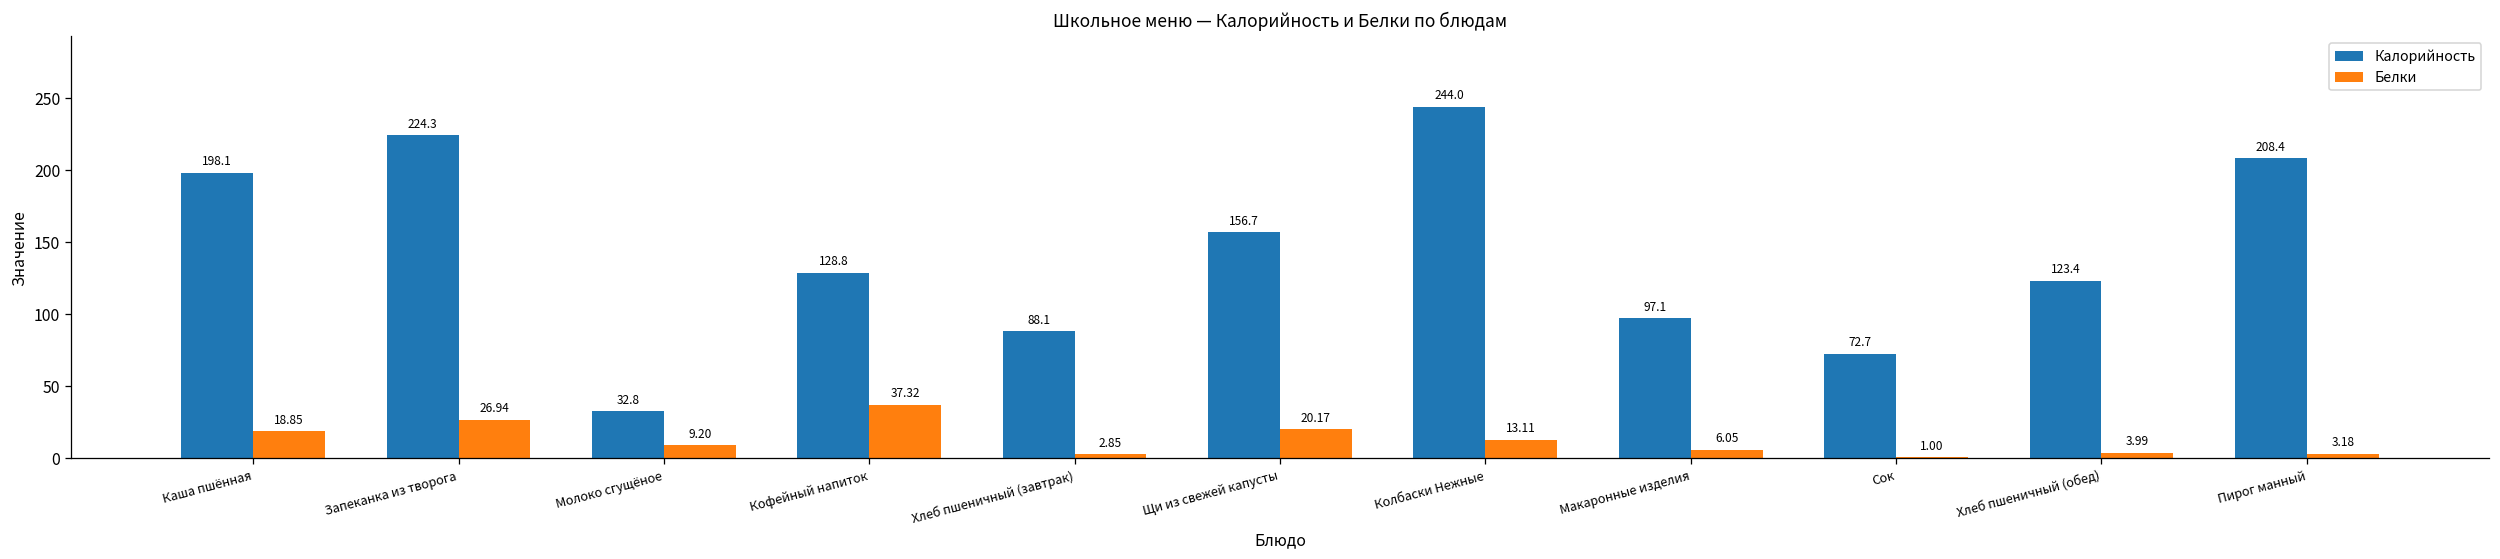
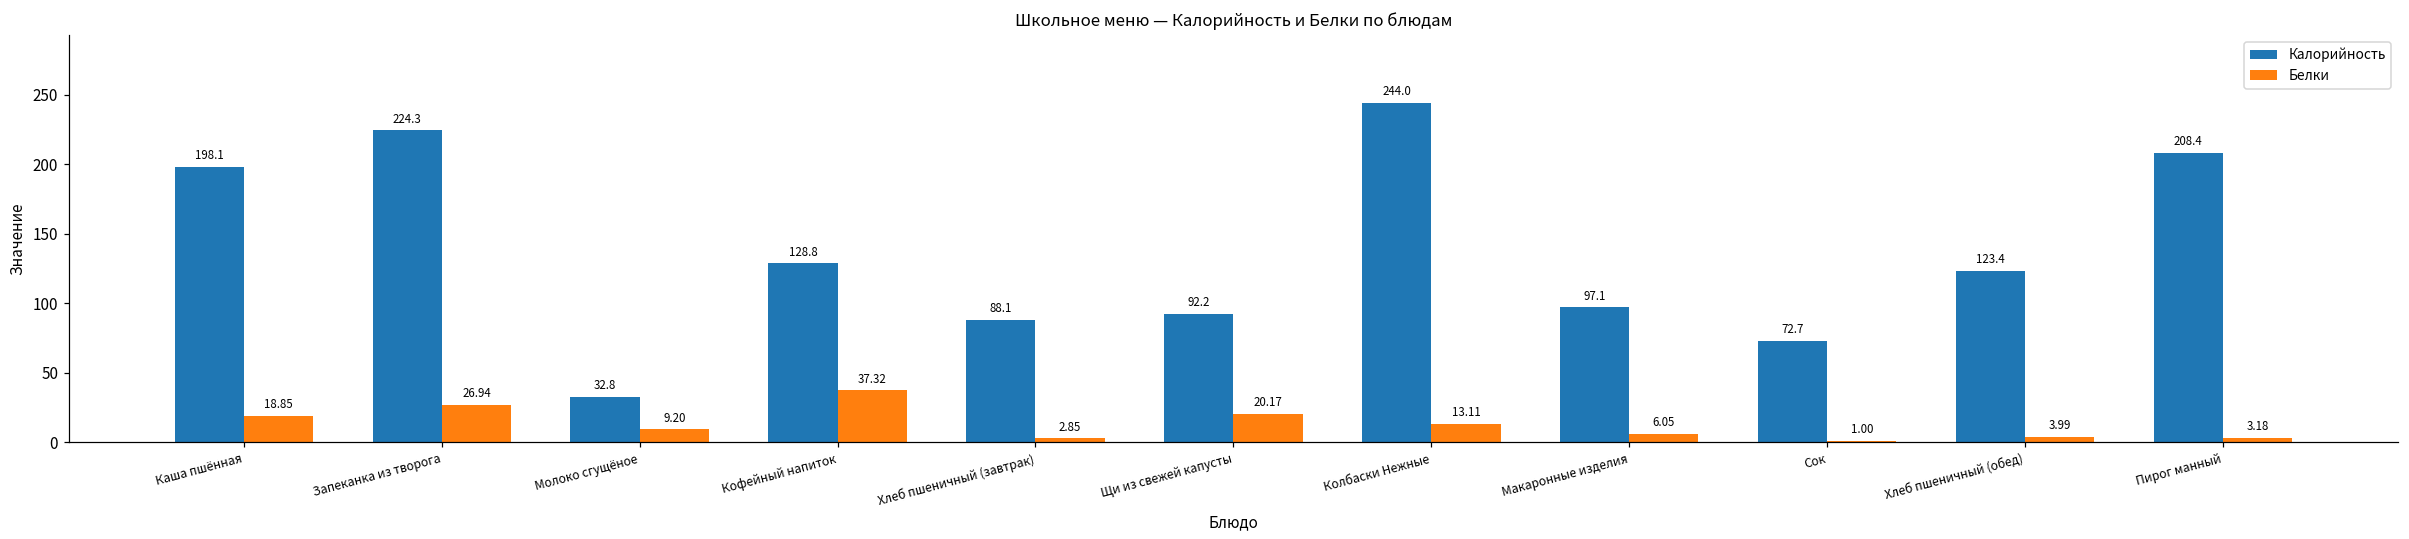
Калорийность, Щи из свежей капусты: 156.7 -> 92.2
